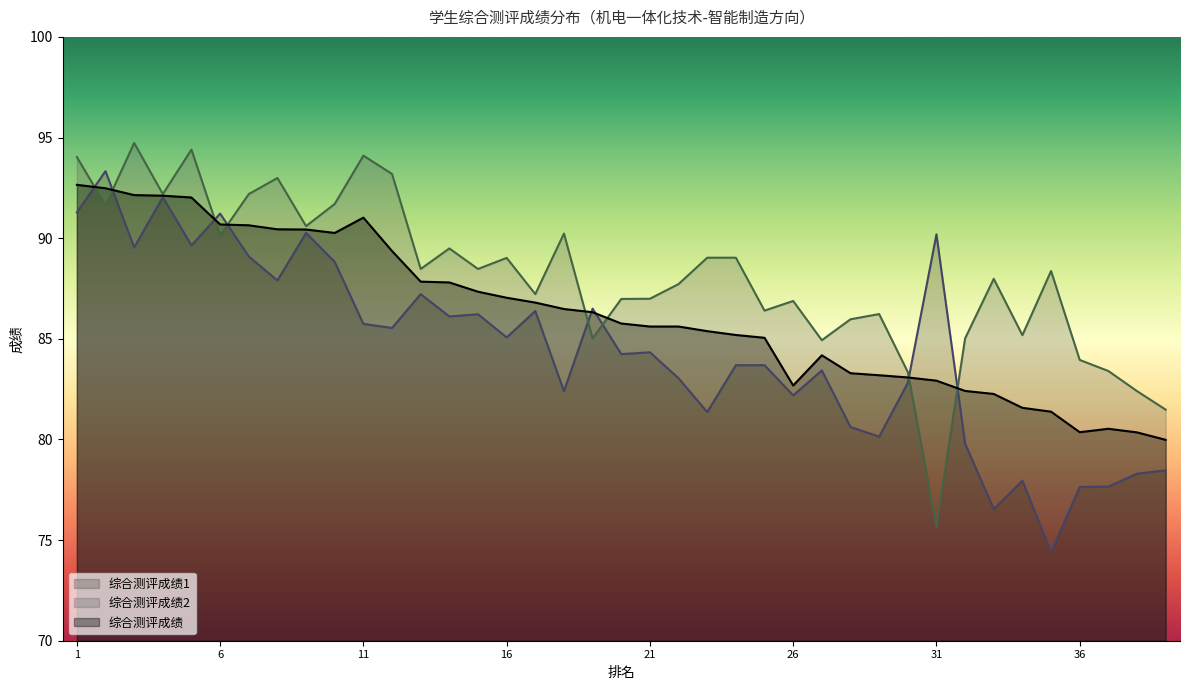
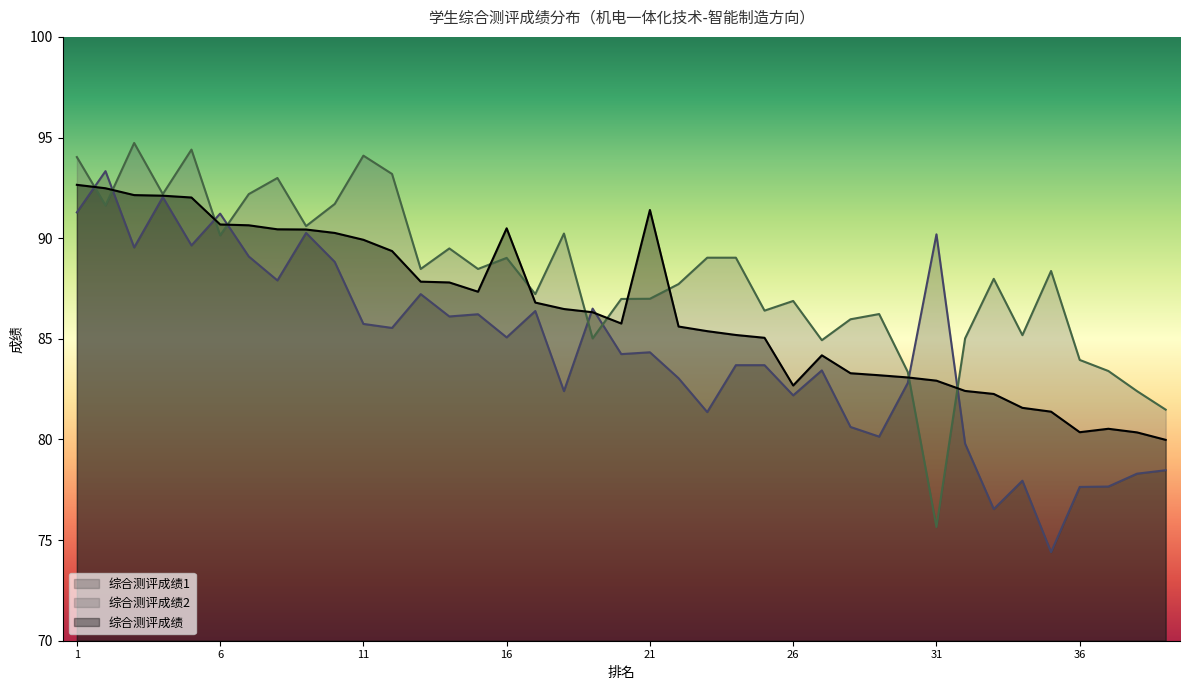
综合测评成绩, 11: 91.0 -> 89.9
综合测评成绩, 16: 87.0 -> 90.5
综合测评成绩, 21: 85.6 -> 91.4
